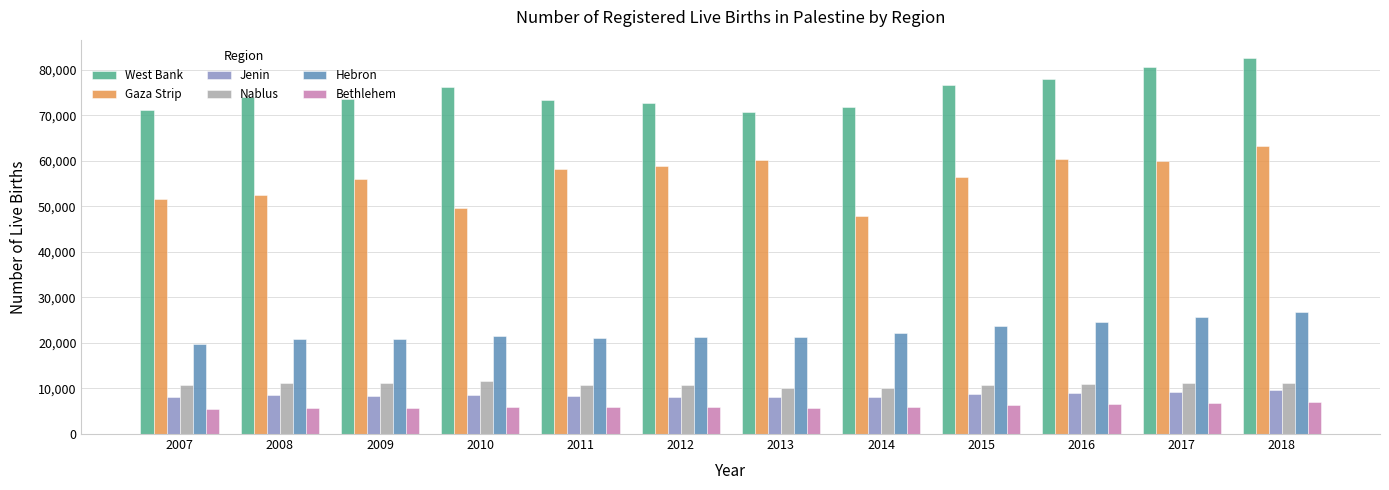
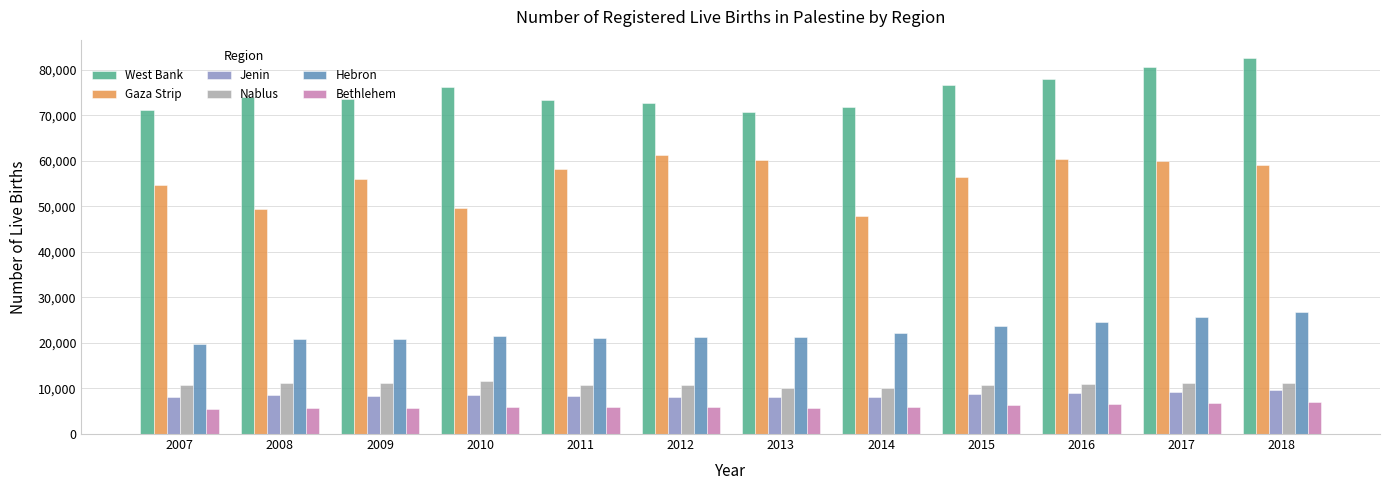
Gaza Strip, 2007: 52,000 -> 55,000
Gaza Strip, 2008: 52,000 -> 49,000
Gaza Strip, 2012: 59,000 -> 61,000
Gaza Strip, 2018: 63,000 -> 59,000
